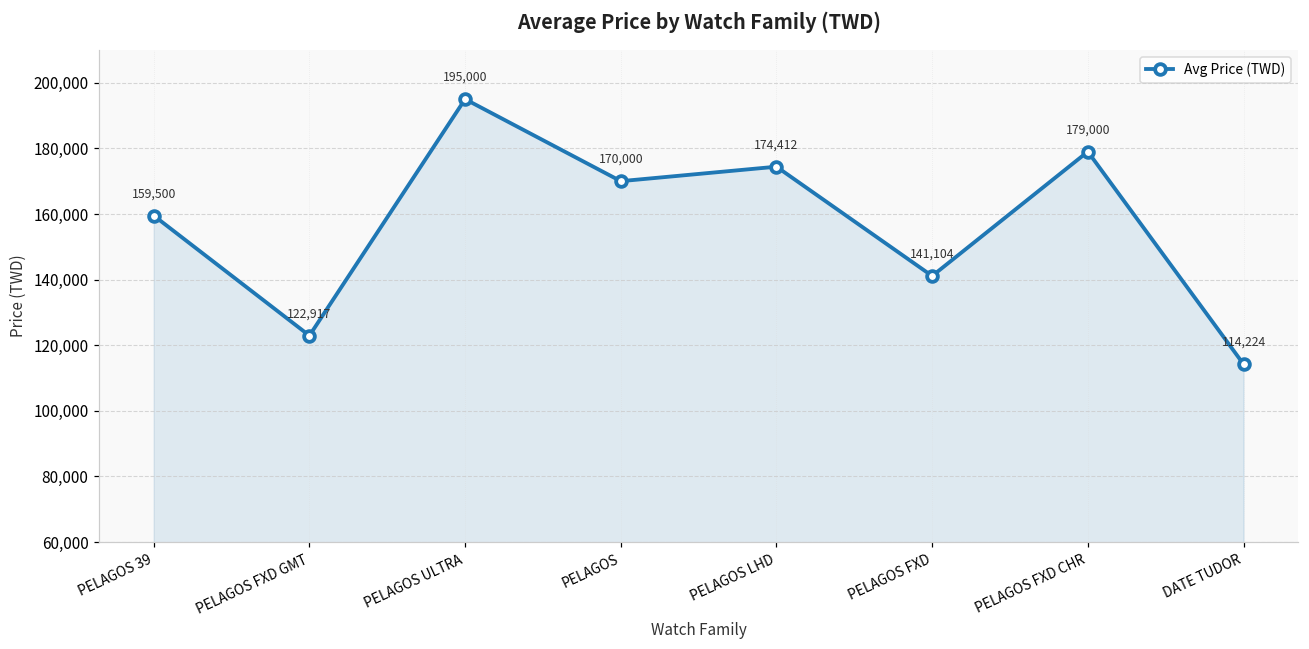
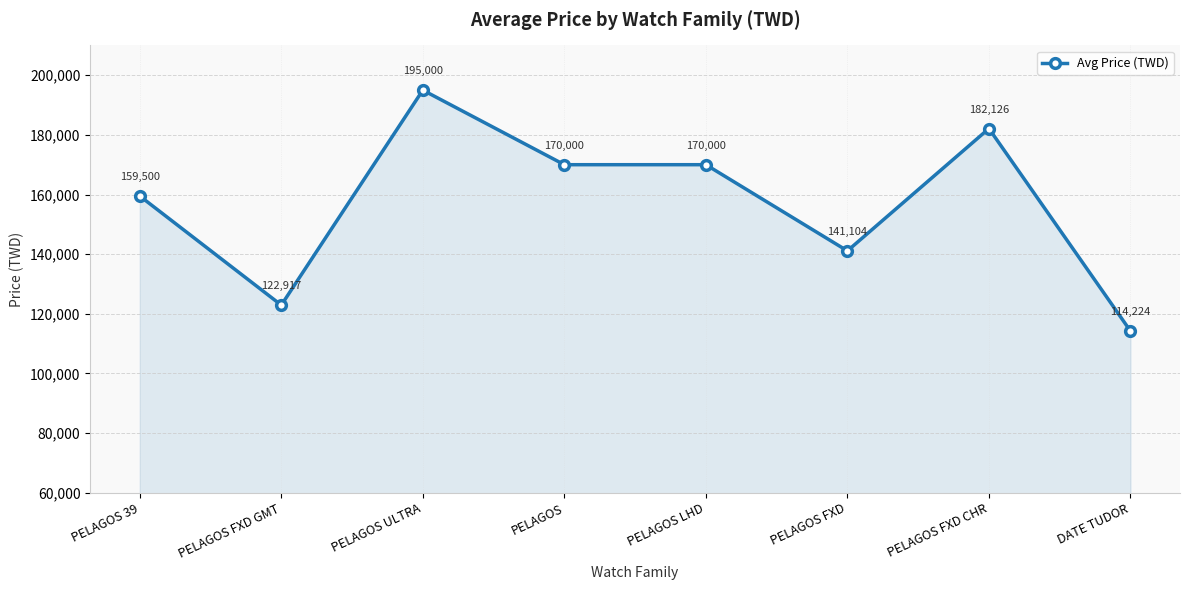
PELAGOS LHD: 174,412 -> 170,000
PELAGOS FXD CHR: 179,000 -> 182,126
